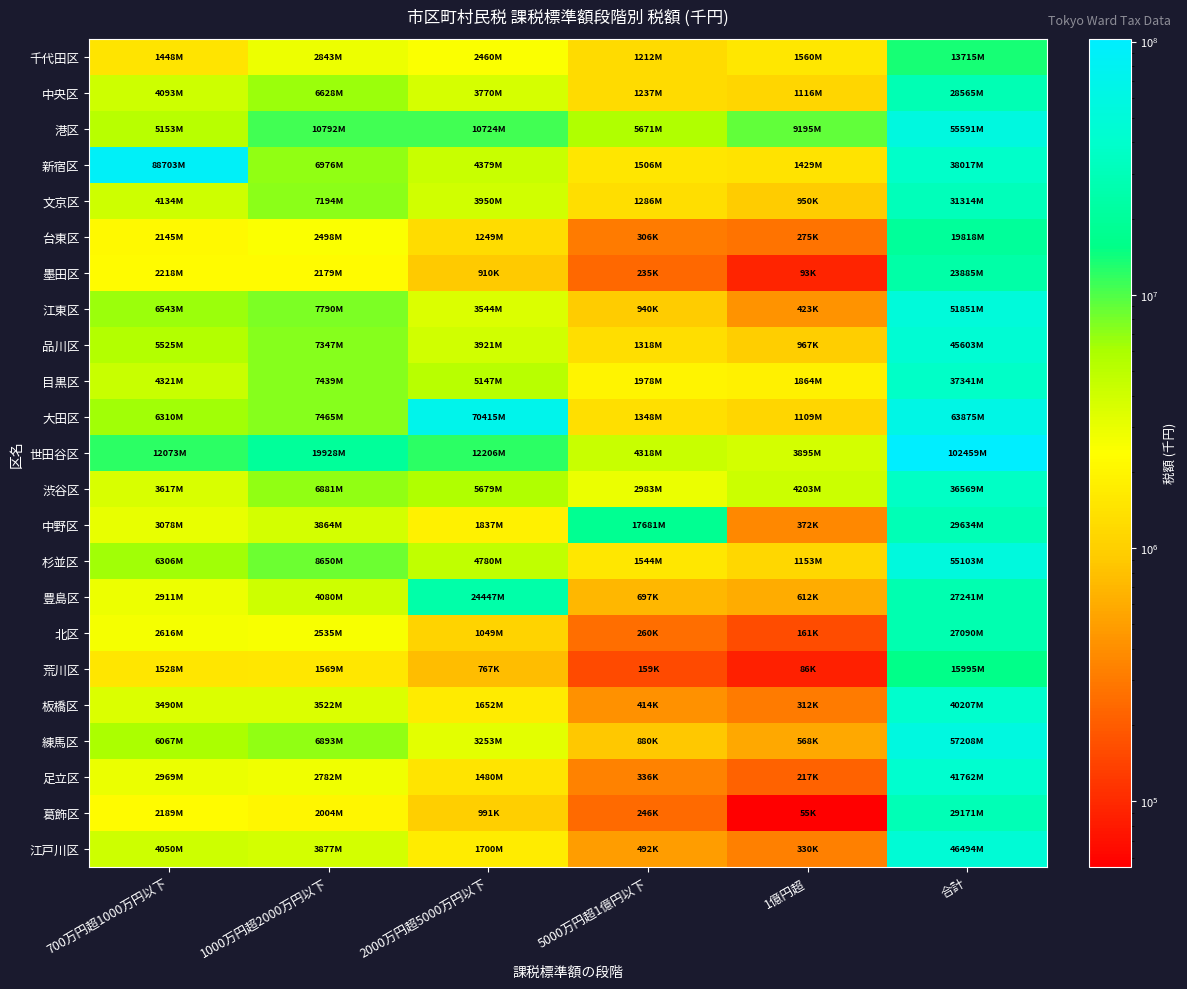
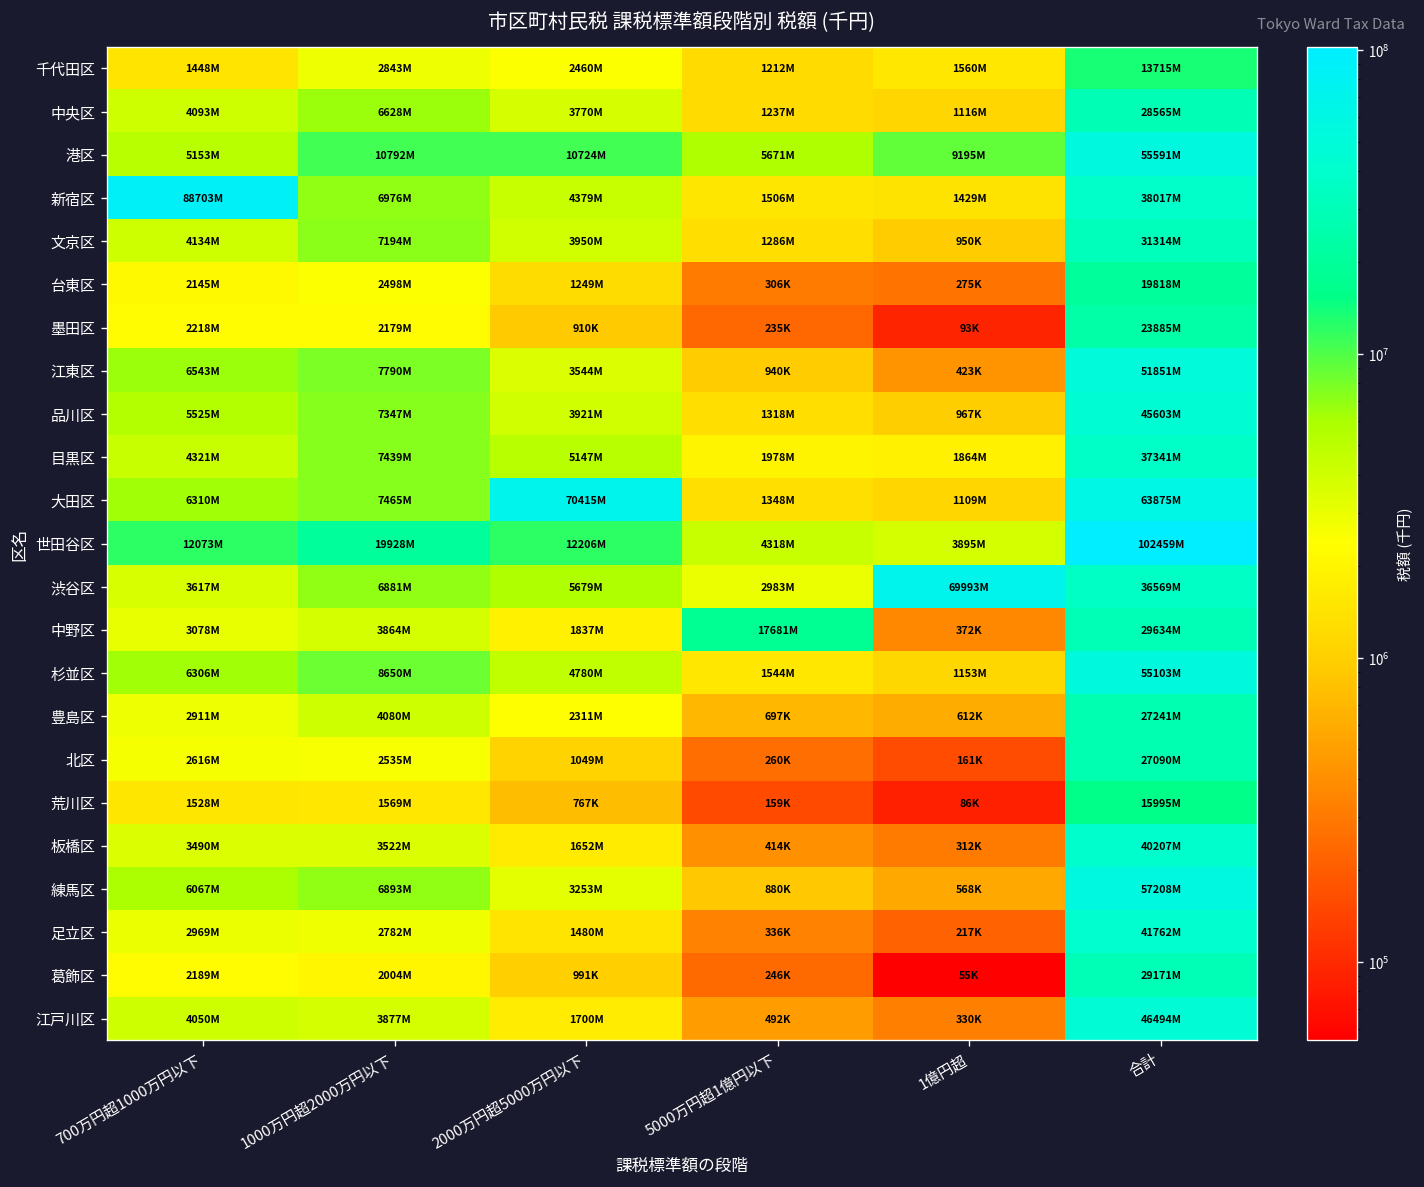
渋谷区, 1億円超: 4203M -> 69993M
豊島区, 2000万円超5000万円以下: 24447M -> 2311M
